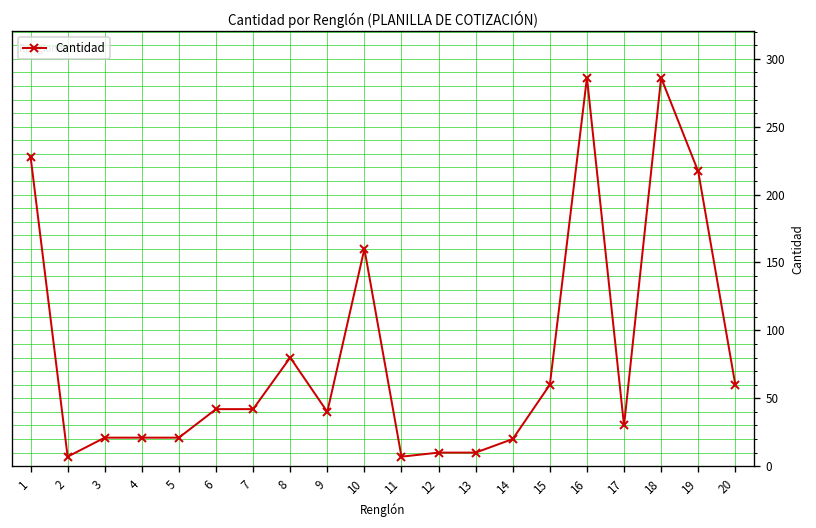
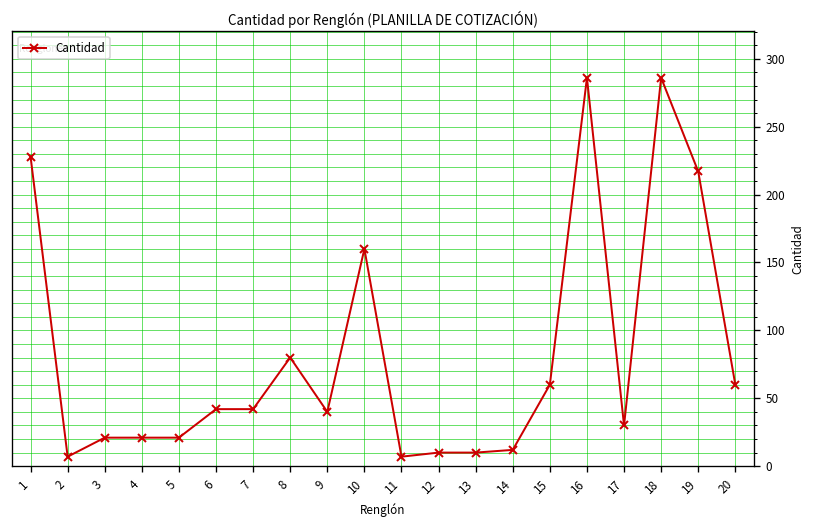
14: 20 -> 12
